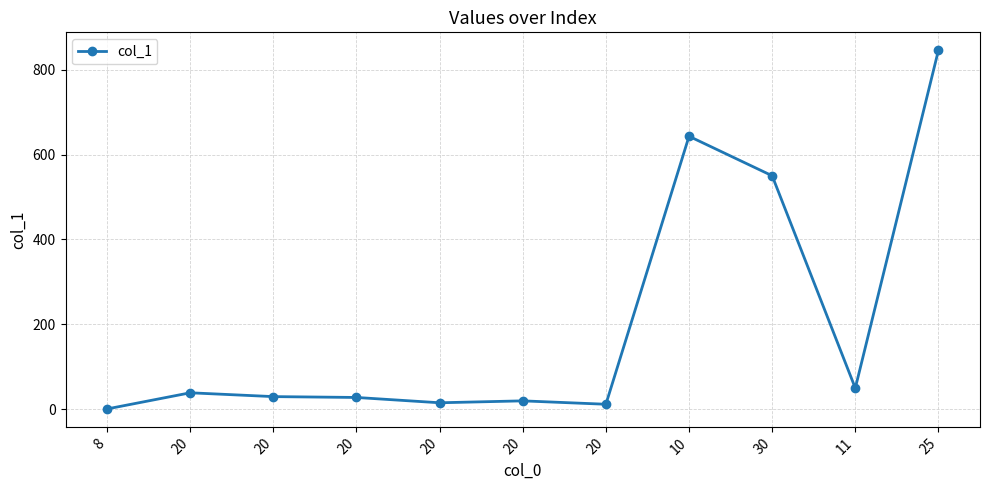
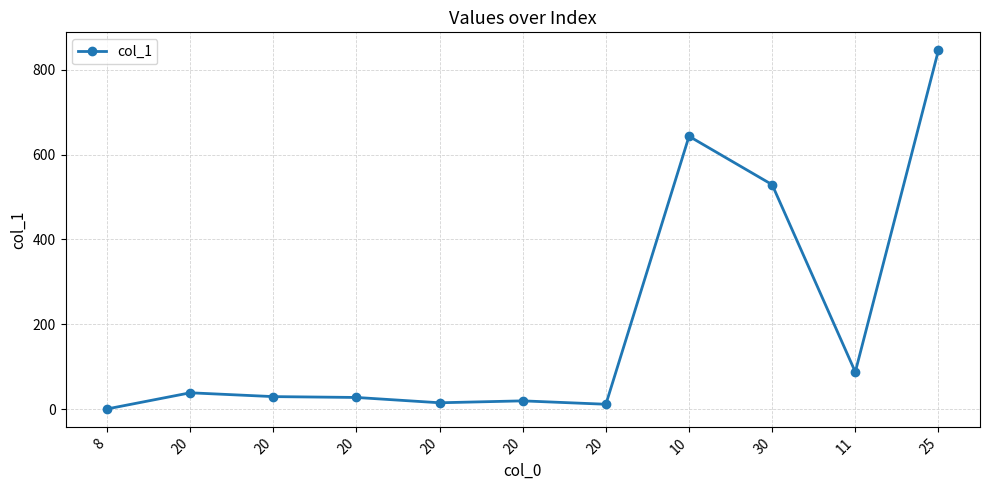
30: 550 -> 530
11: 50 -> 90
